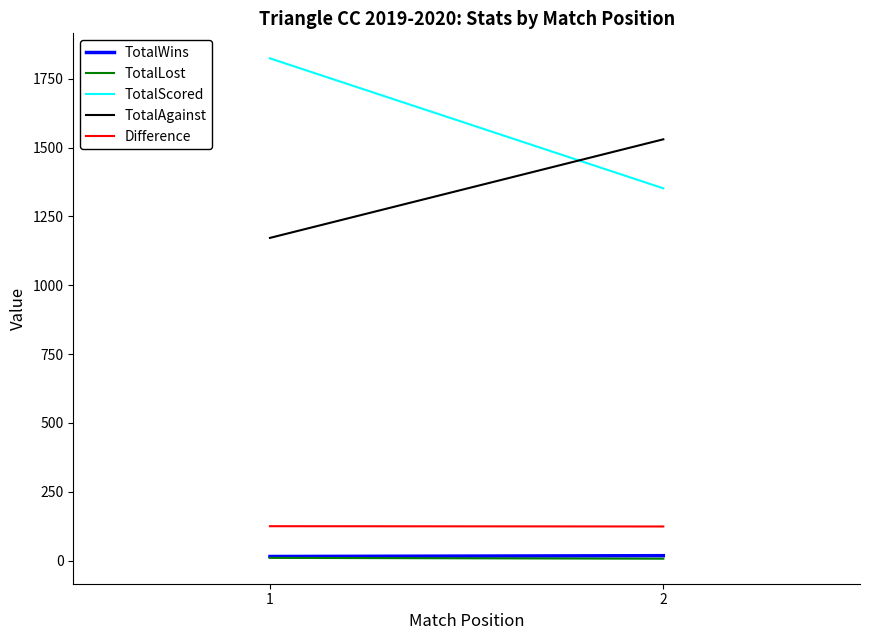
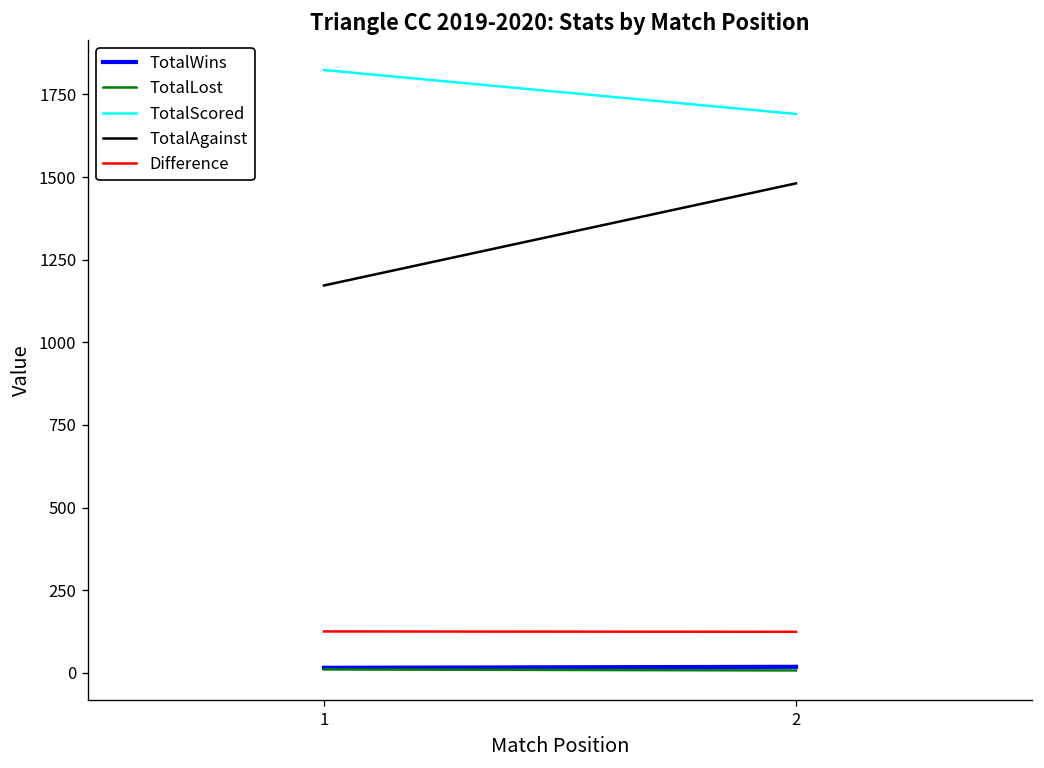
TotalScored, 2: 1350 -> 1690
TotalAgainst, 2: 1530 -> 1480
